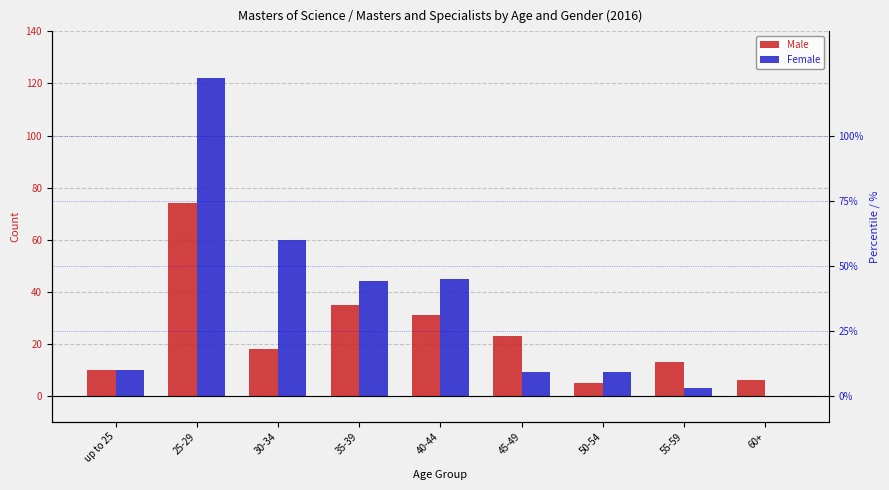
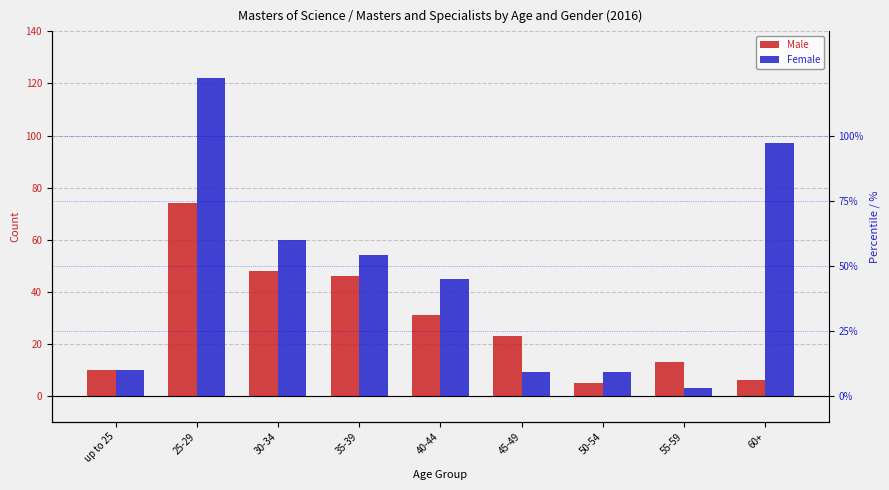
Male, 30-34: 18 -> 48
Male, 35-39: 35 -> 46
Female, 35-39: 44 -> 54
Female, 60+: 0 -> 97
